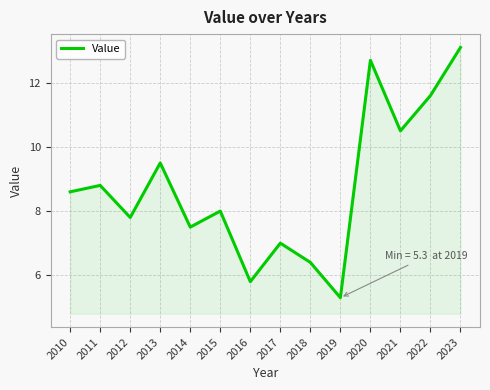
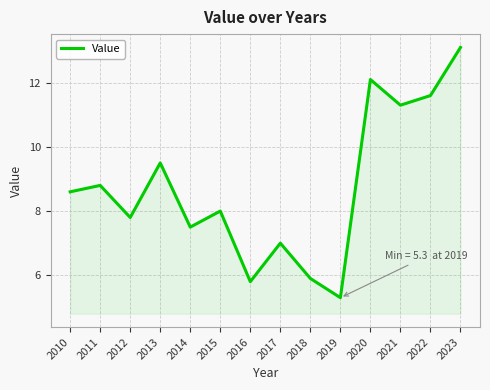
2018: 6.4 -> 5.9
2020: 12.7 -> 12.1
2021: 10.5 -> 11.3
